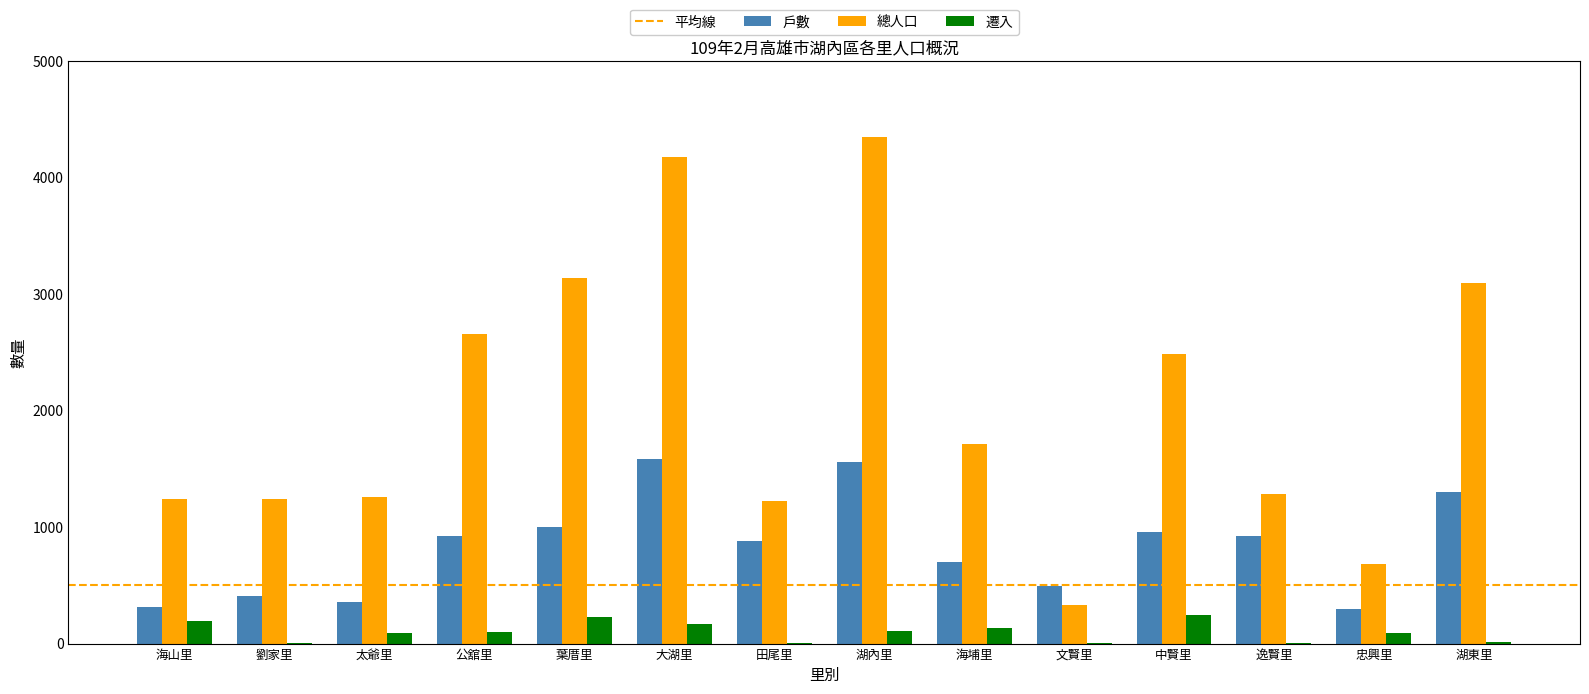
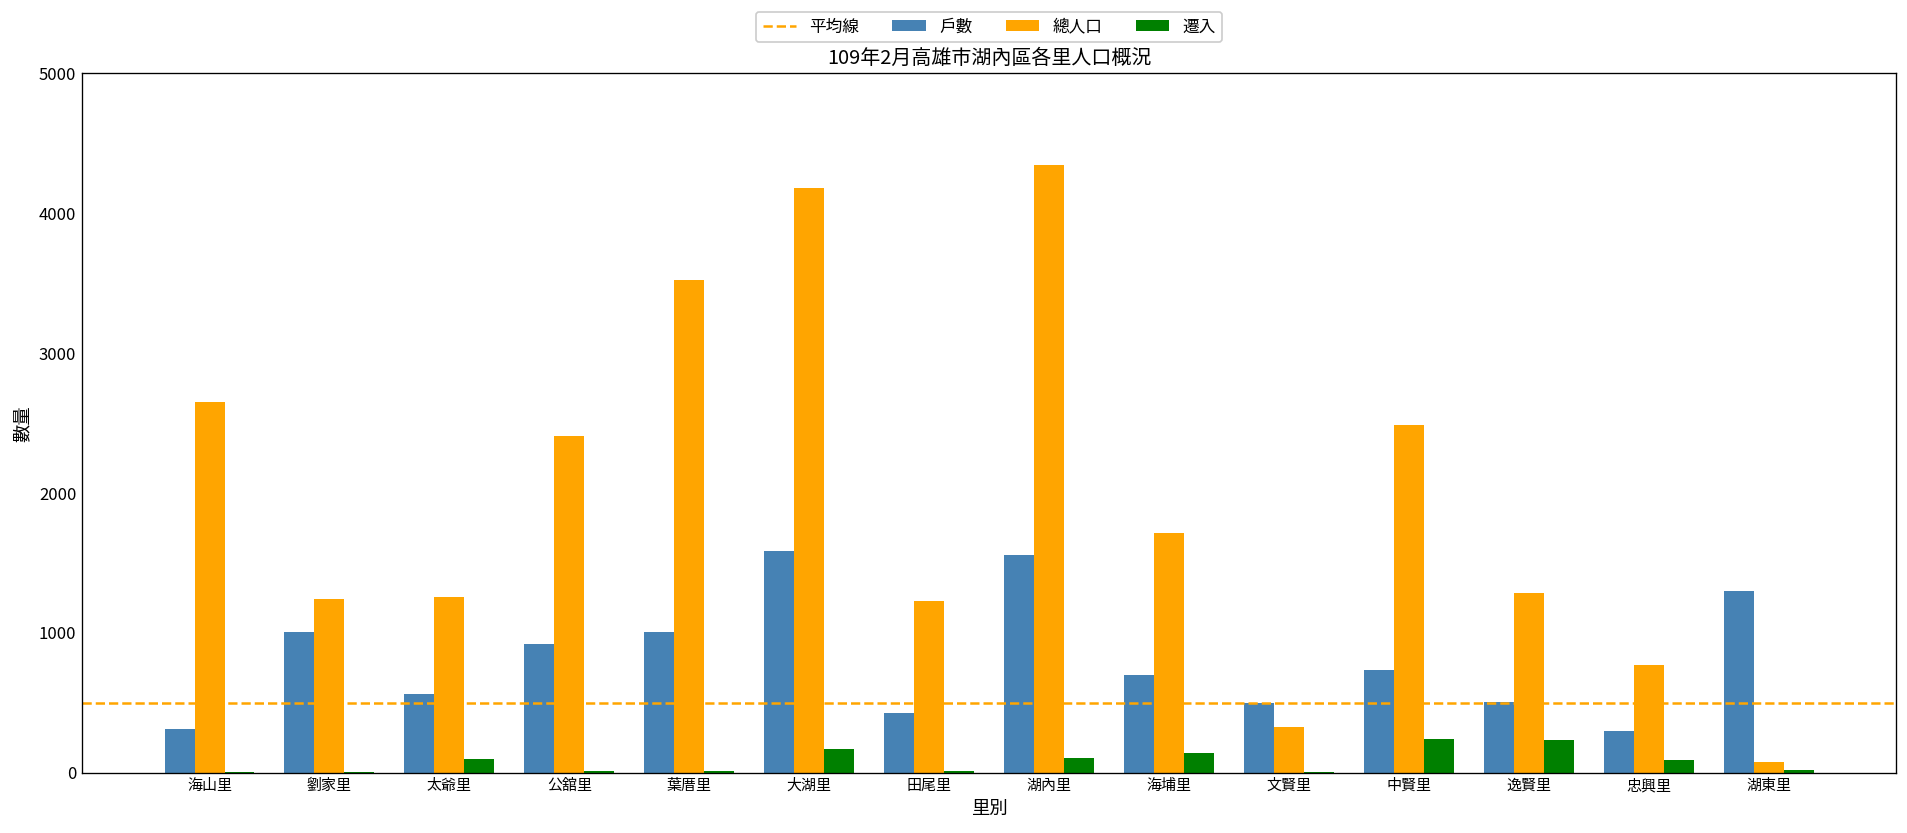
總人口, 海山里: 1240 -> 2650
遷入, 海山里: 190 -> 0
戶數, 劉家里: 410 -> 1010
戶數, 太爺里: 350 -> 560
總人口, 公舘里: 2650 -> 2410
遷入, 公舘里: 100 -> 10
總人口, 葉厝里: 3140 -> 3530
遷入, 葉厝里: 230 -> 10
戶數, 田尾里: 880 -> 420
戶數, 中賢里: 960 -> 730
戶數, 逸賢里: 930 -> 500
遷入, 逸賢里: 10 -> 230
總人口, 忠興里: 680 -> 770
總人口, 湖東里: 3090 -> 80
